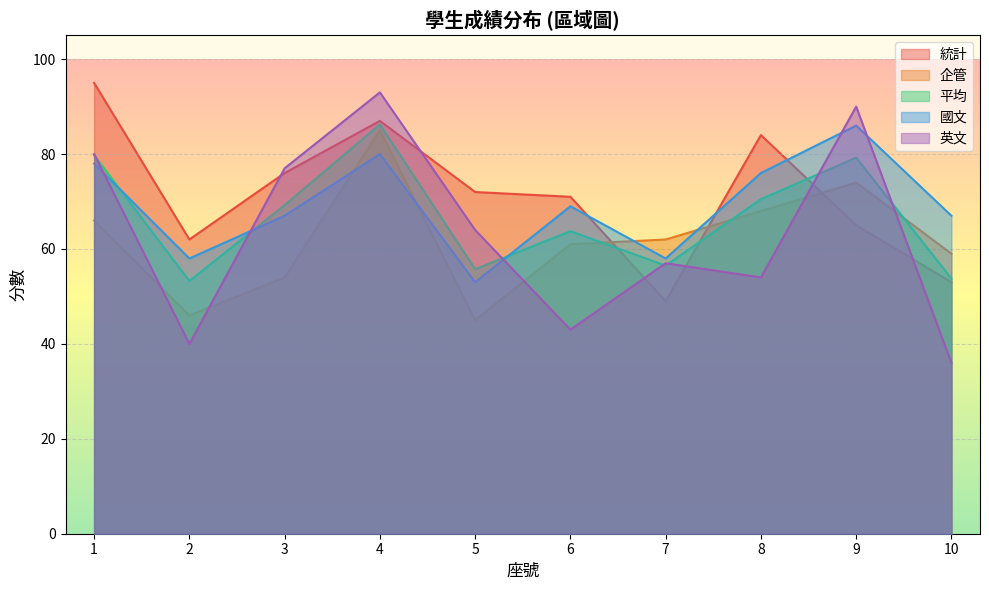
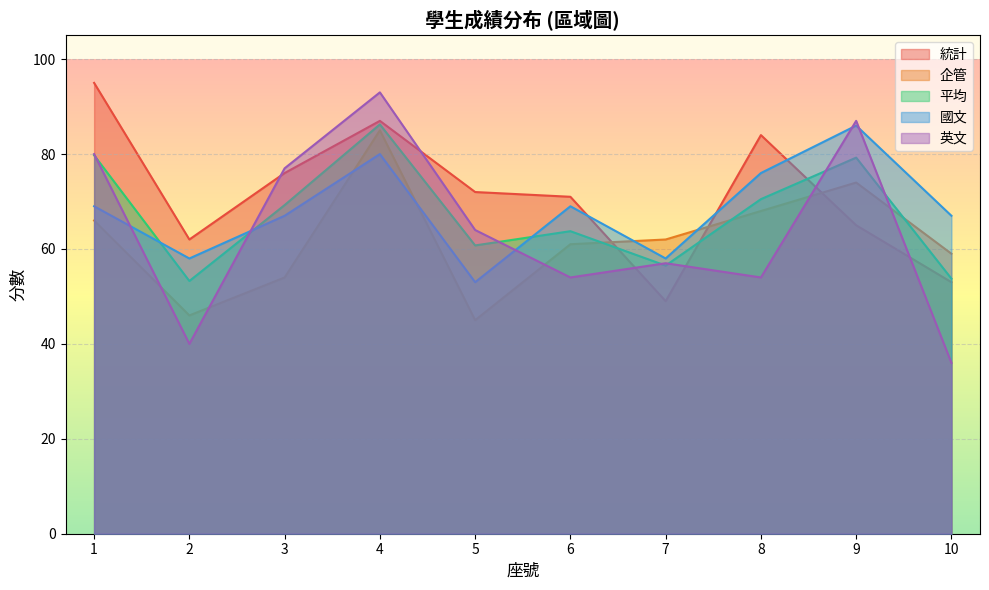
國文, 1: 78 -> 69
平均, 5: 56 -> 61
英文, 6: 43 -> 54
英文, 9: 90 -> 87
